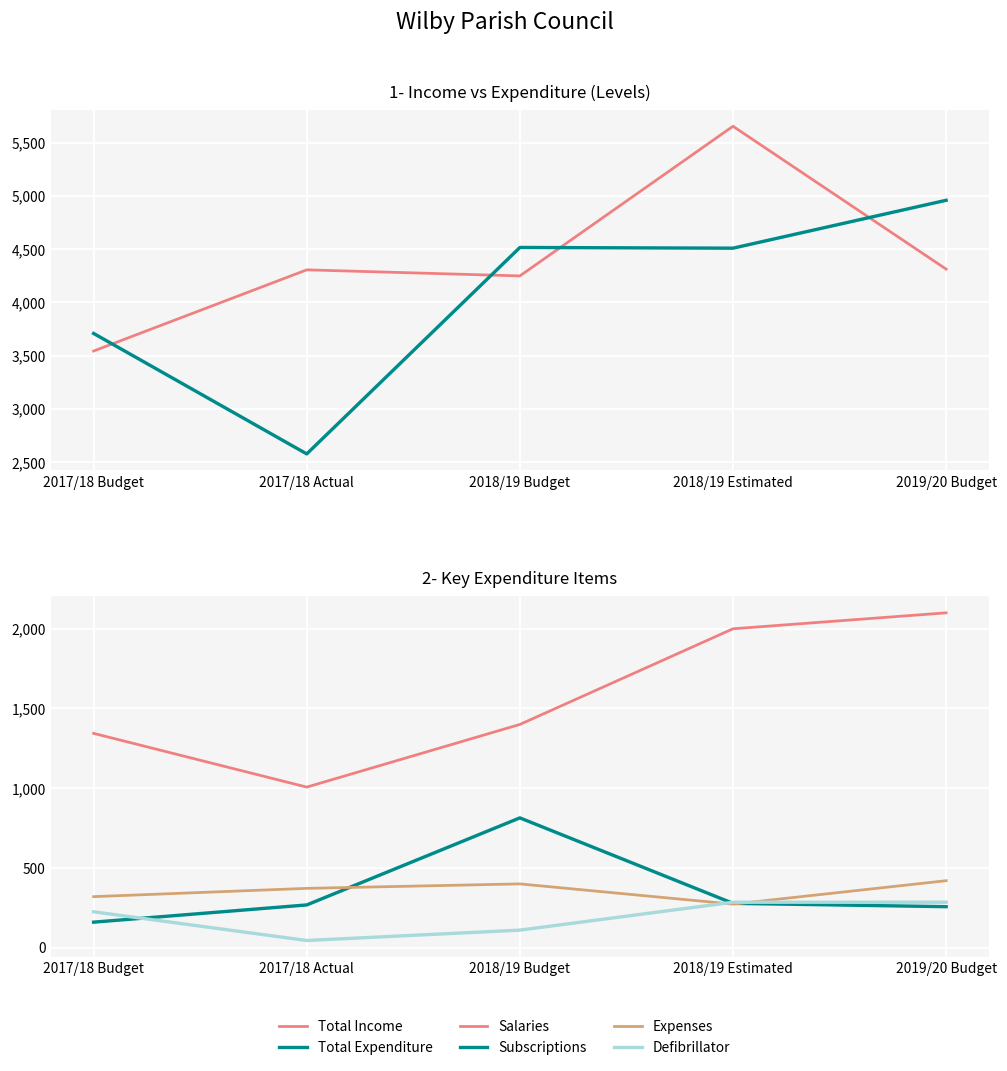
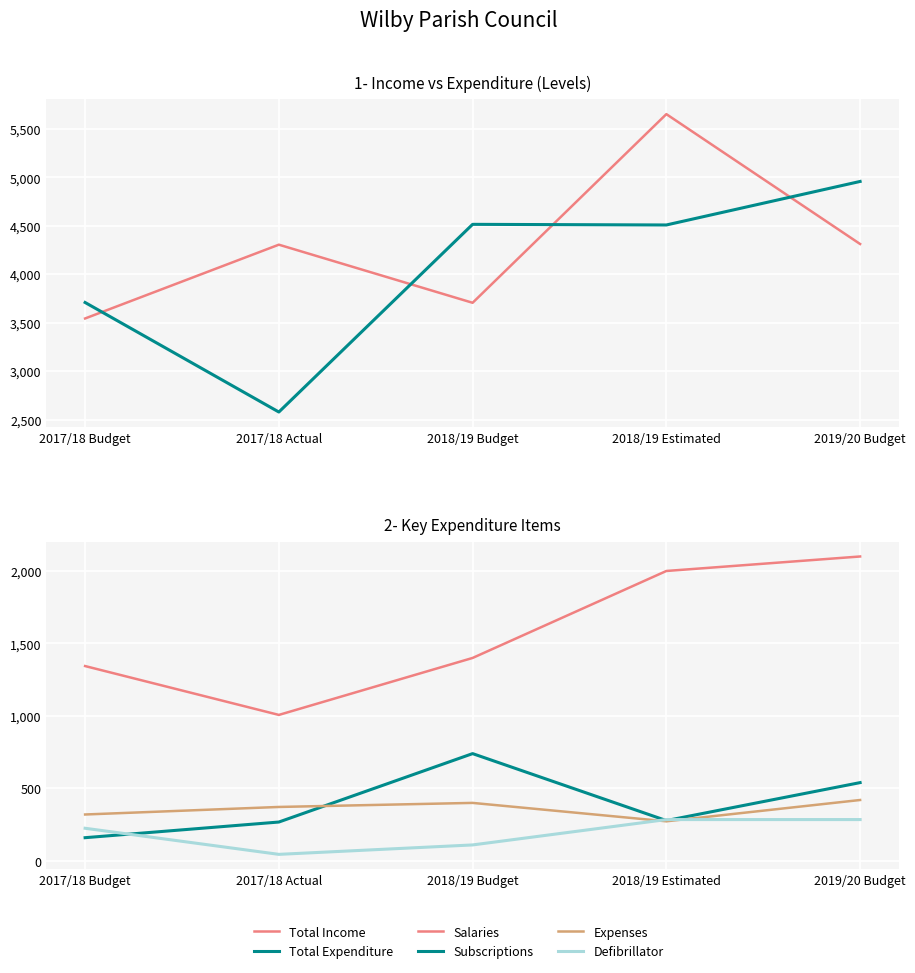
1- Income vs Expenditure (Levels), Total Income, 2018/19 Budget: 4,200 -> 3,700
2- Key Expenditure Items, Subscriptions, 2018/19 Budget: 810 -> 740
2- Key Expenditure Items, Subscriptions, 2019/20 Budget: 260 -> 540
